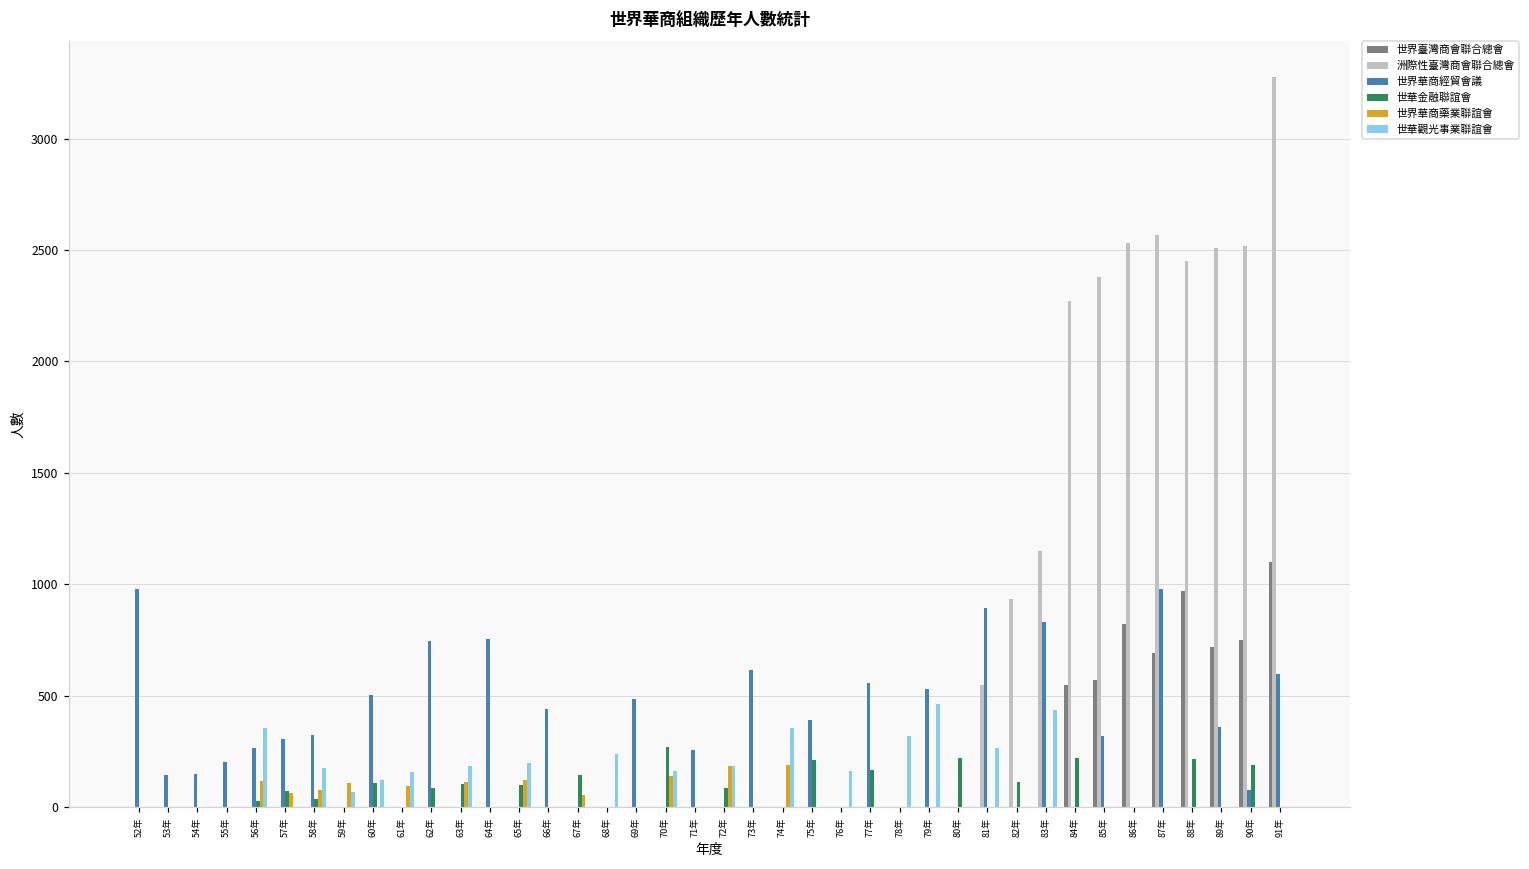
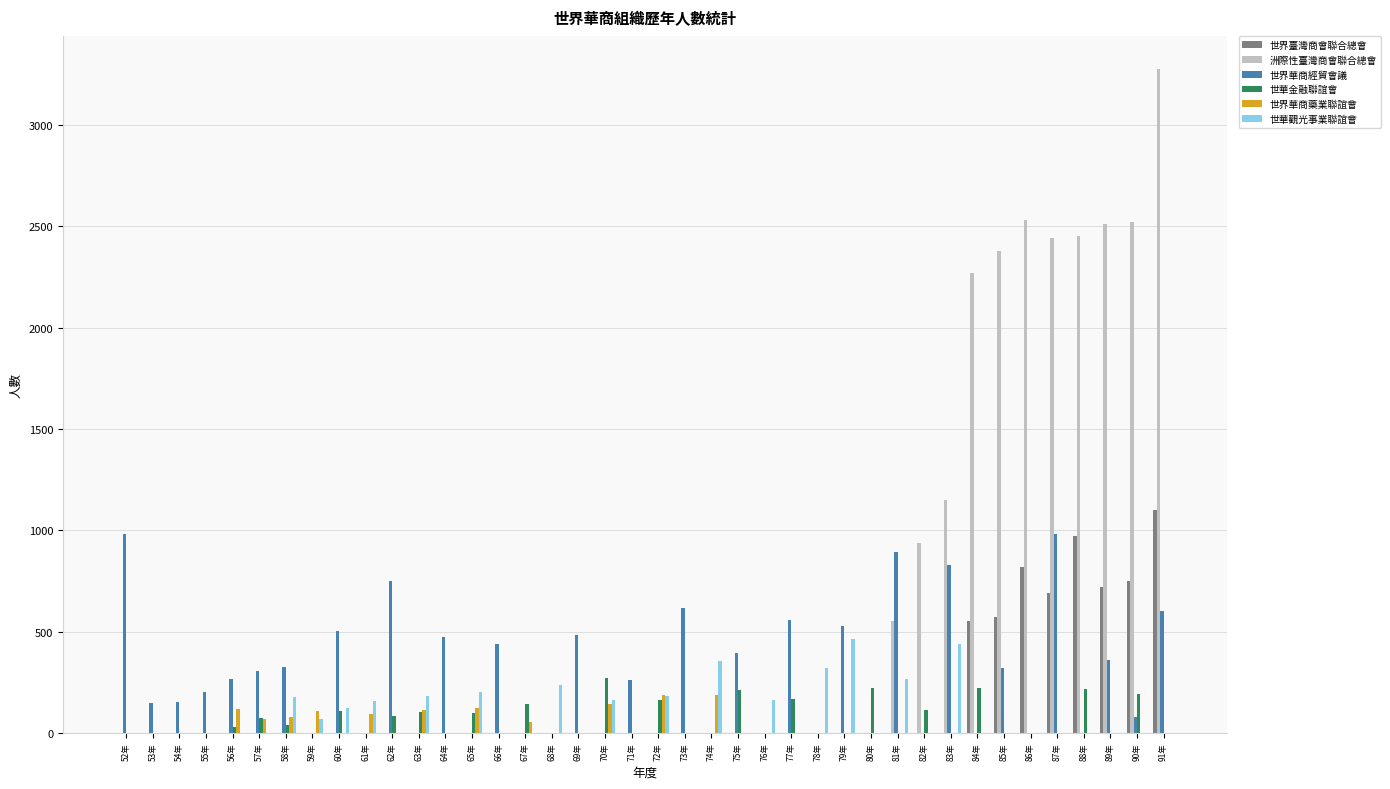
世華觀光事業聯誼會, 56年: 350 -> 0
世界華商經貿會議, 64年: 760 -> 470
世華金融聯誼會, 72年: 90 -> 160
洲際性臺灣商會聯合總會, 87年: 2570 -> 2440
